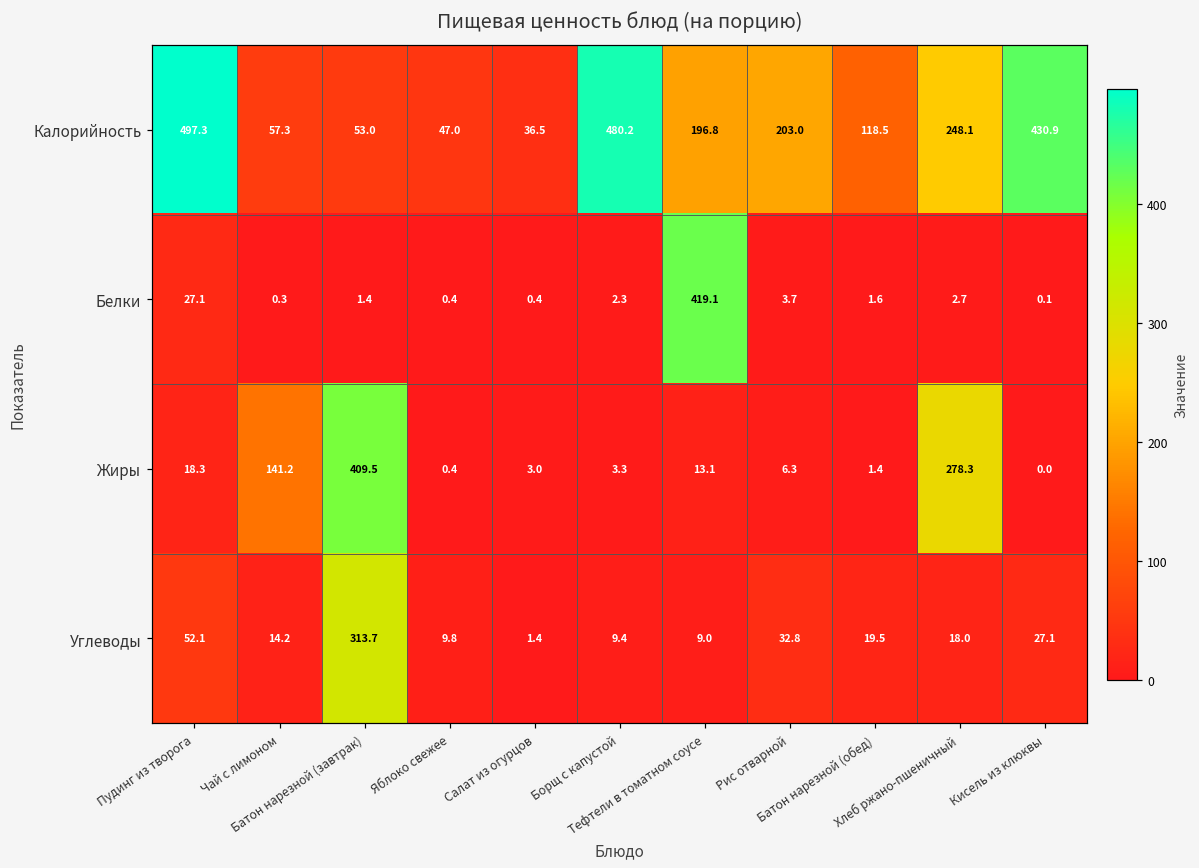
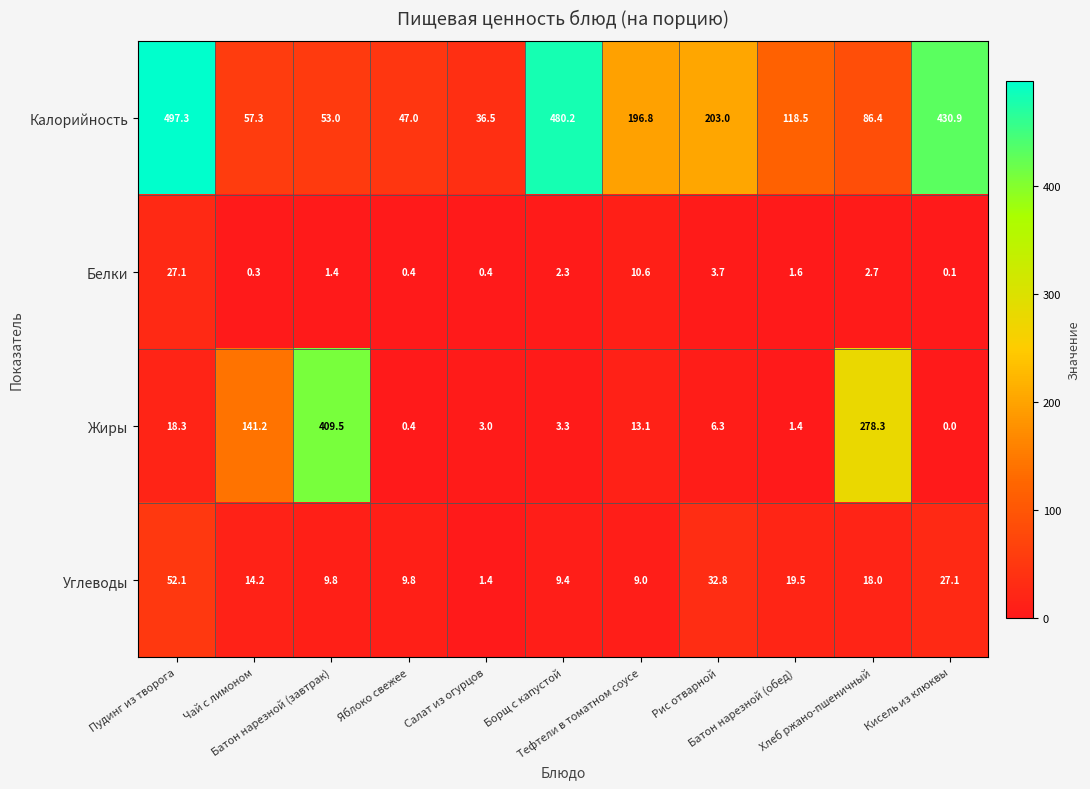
Калорийность, Хлеб ржано-пшеничный: 248.1 -> 86.4
Белки, Тефтели в томатном соусе: 419.1 -> 10.6
Углеводы, Батон нарезной (завтрак): 313.7 -> 9.8
